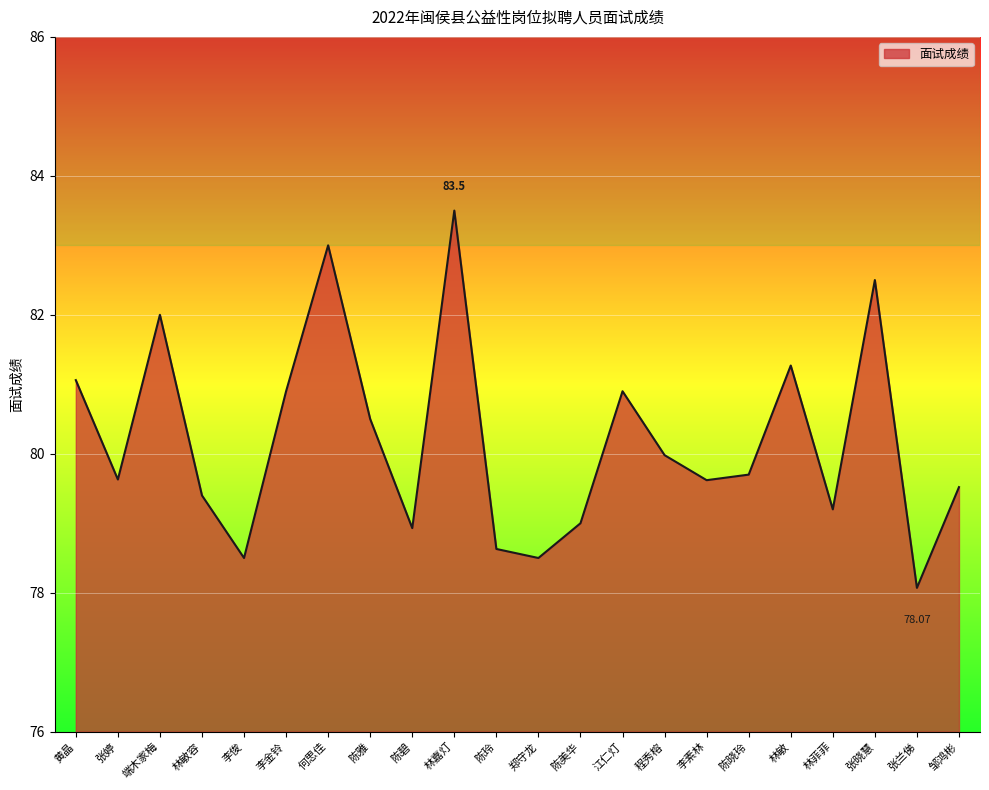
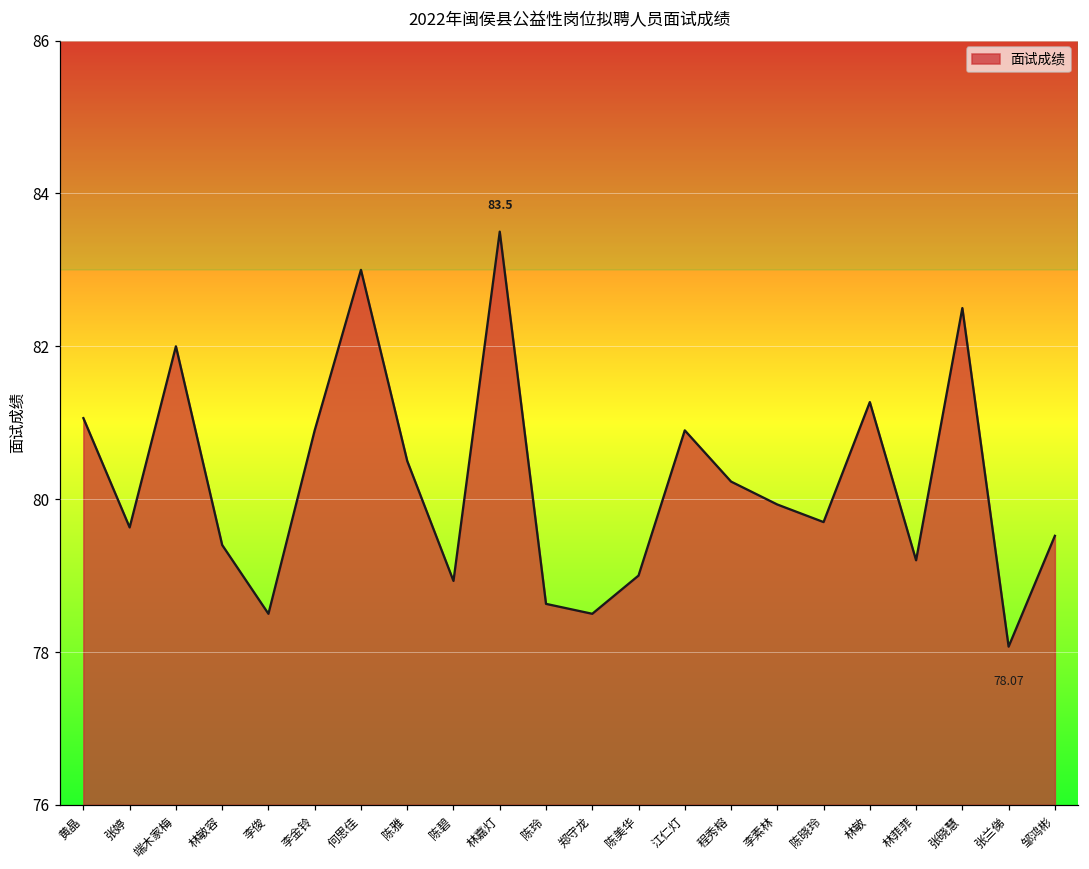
程秀榕: 80.0 -> 80.2
李素林: 79.6 -> 79.9
